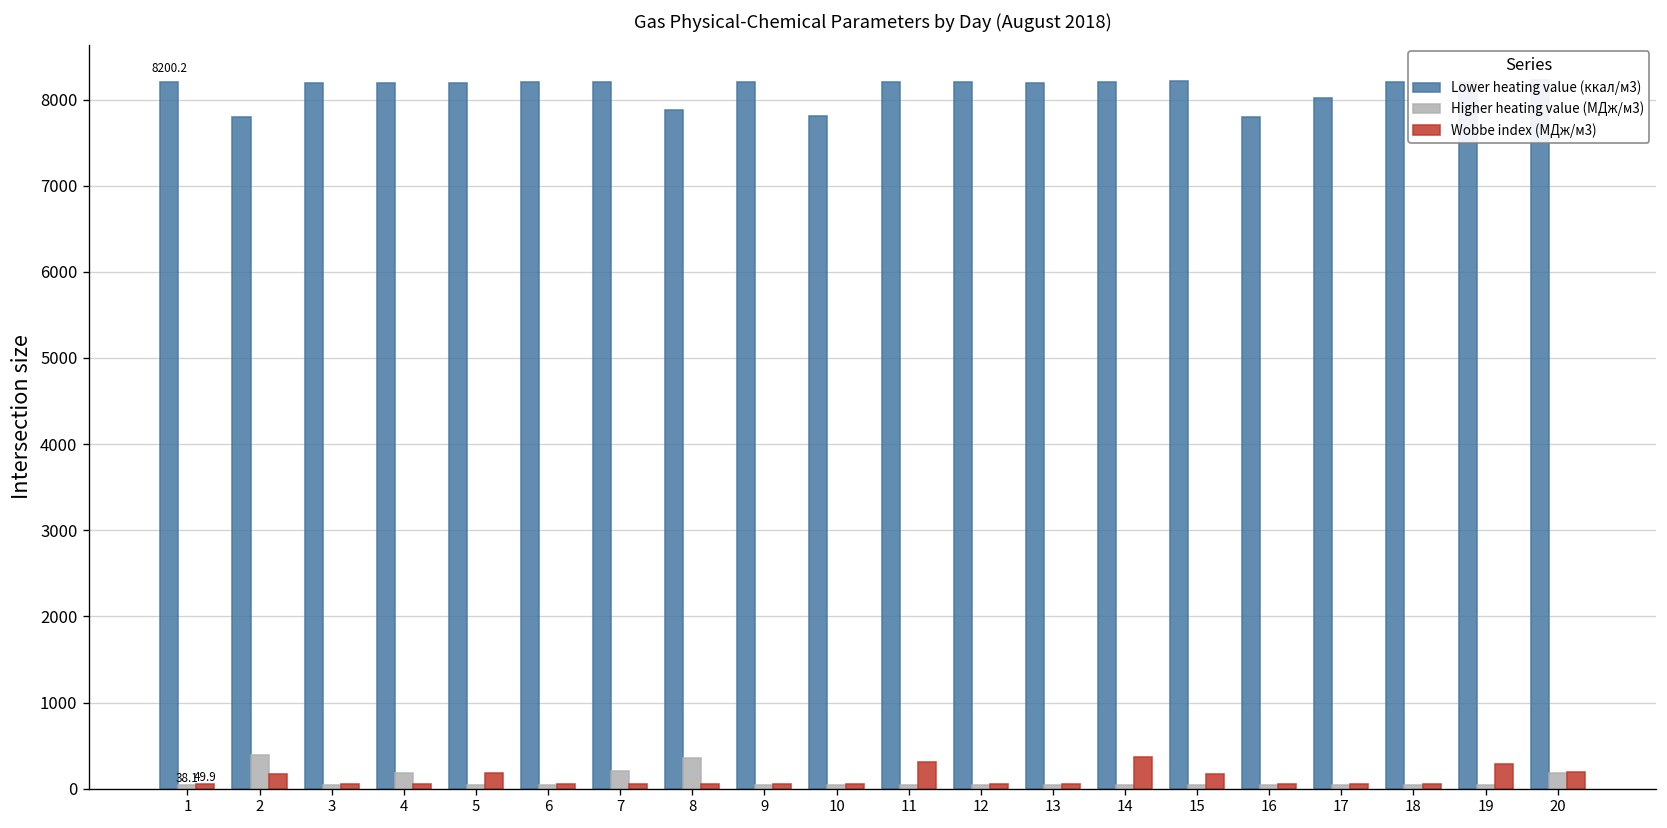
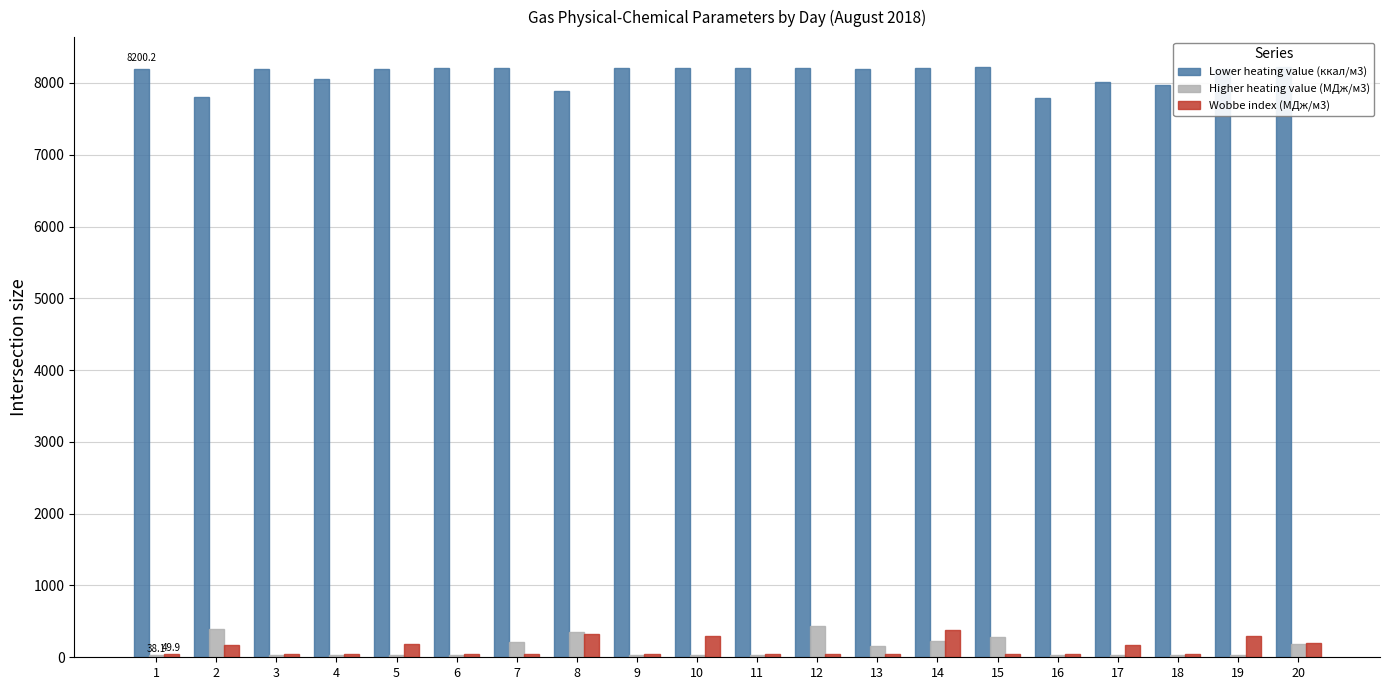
Lower heating value (ккал/м3), 4: 8200 -> 8100
Higher heating value (МДж/м3), 4: 200 -> 0
Wobbe index (МДж/м3), 8: 0 -> 300
Lower heating value (ккал/м3), 10: 7800 -> 8200
Wobbe index (МДж/м3), 10: 0 -> 300
Wobbe index (МДж/м3), 11: 300 -> 0
Higher heating value (МДж/м3), 12: 0 -> 400
Higher heating value (МДж/м3), 13: 0 -> 200
Higher heating value (МДж/м3), 14: 0 -> 200
Higher heating value (МДж/м3), 15: 0 -> 300
Wobbe index (МДж/м3), 15: 200 -> 0
Wobbe index (МДж/м3), 17: 0 -> 200
Lower heating value (ккал/м3), 18: 8200 -> 8000
